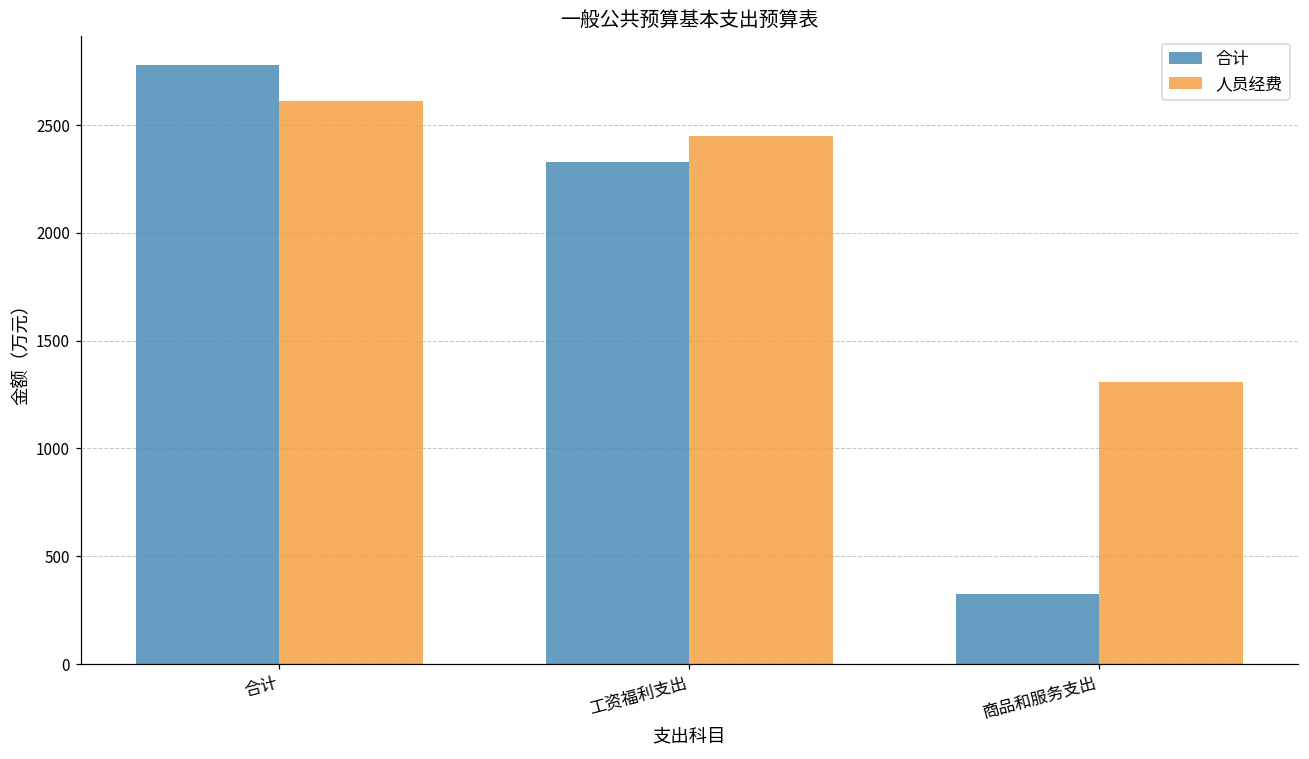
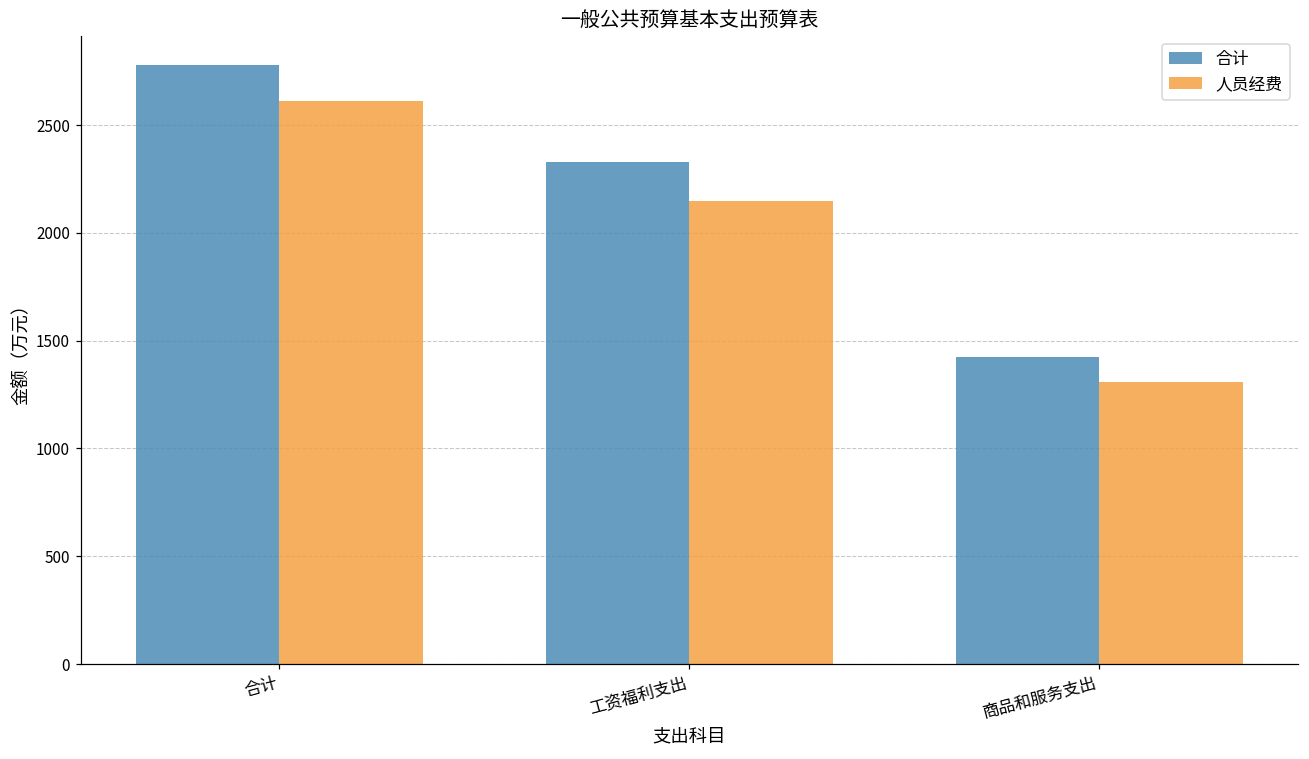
人员经费, 工资福利支出: 2450 -> 2150
合计, 商品和服务支出: 330 -> 1430
